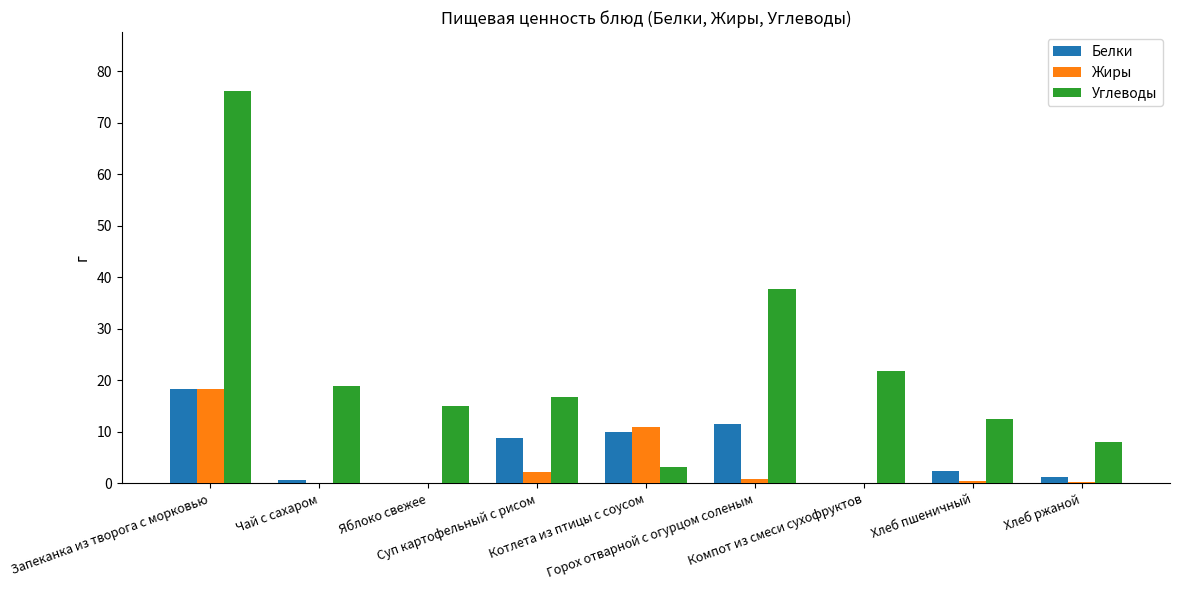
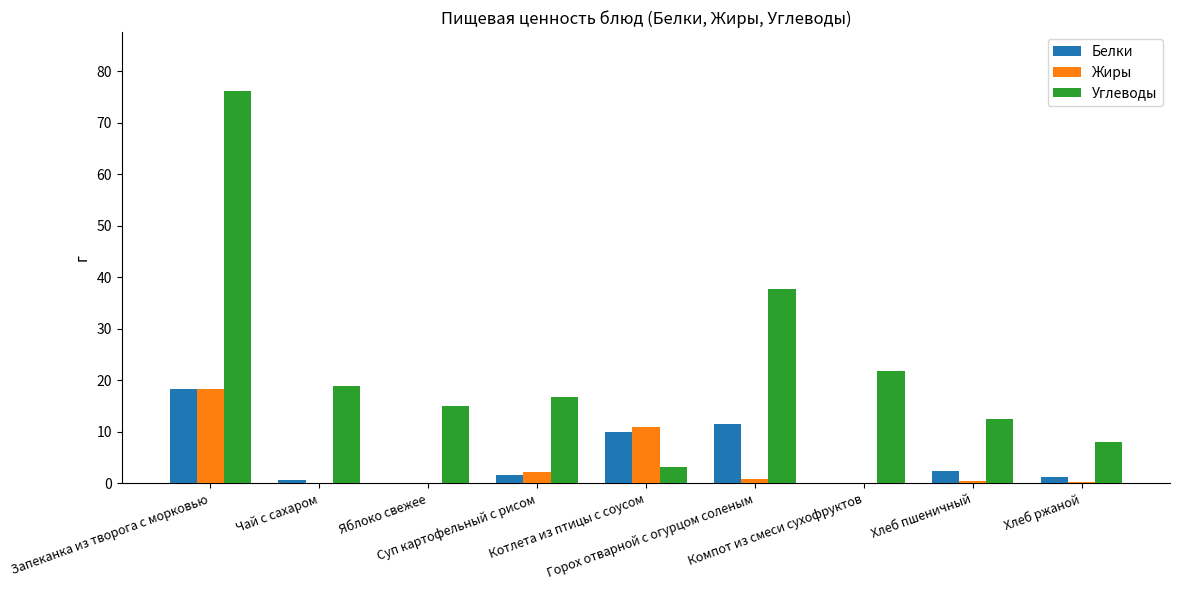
Белки, Суп картофельный с рисом: 9 -> 2
